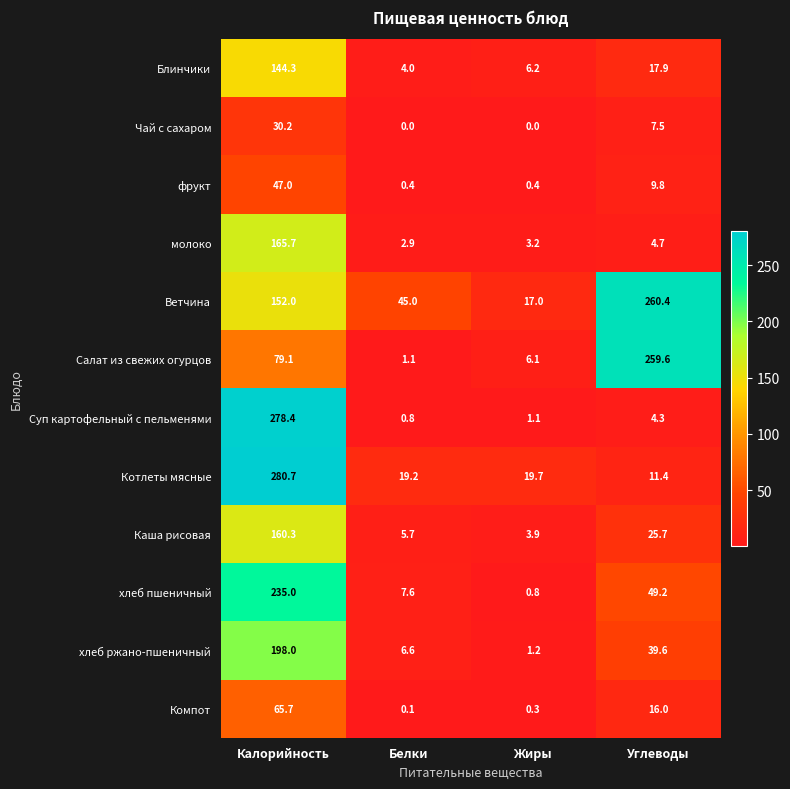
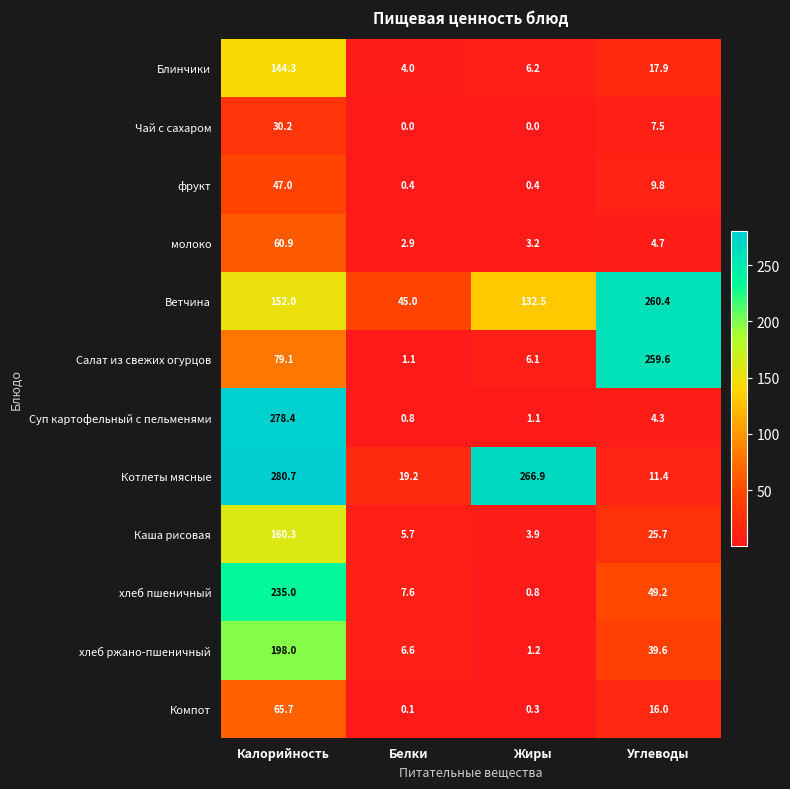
молоко, Калорийность: 165.7 -> 60.9
Ветчина, Жиры: 17.0 -> 132.5
Котлеты мясные, Жиры: 19.7 -> 266.9
